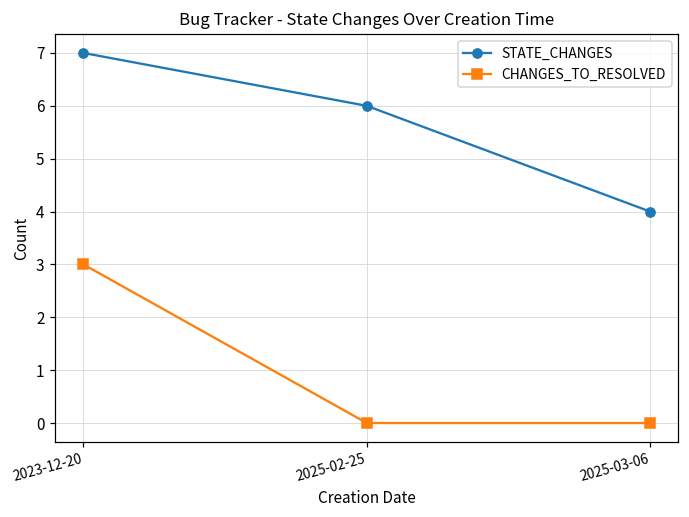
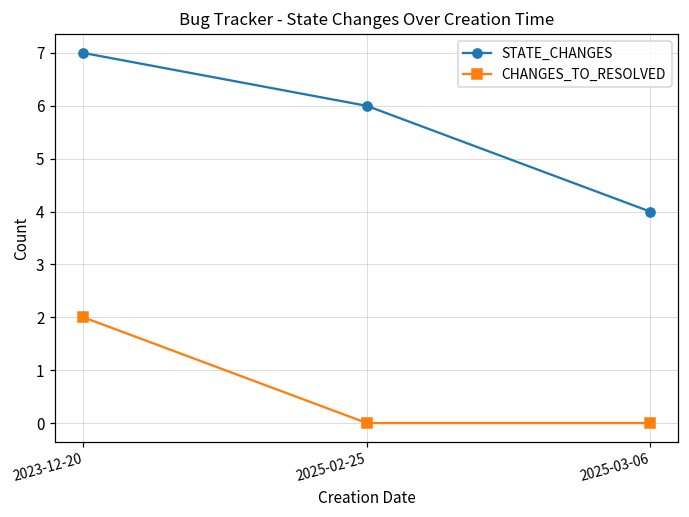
CHANGES_TO_RESOLVED, 2023-12-20: 3 -> 2
